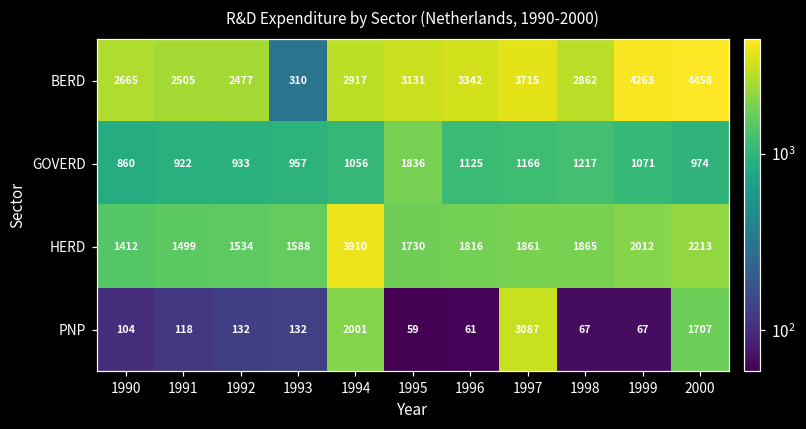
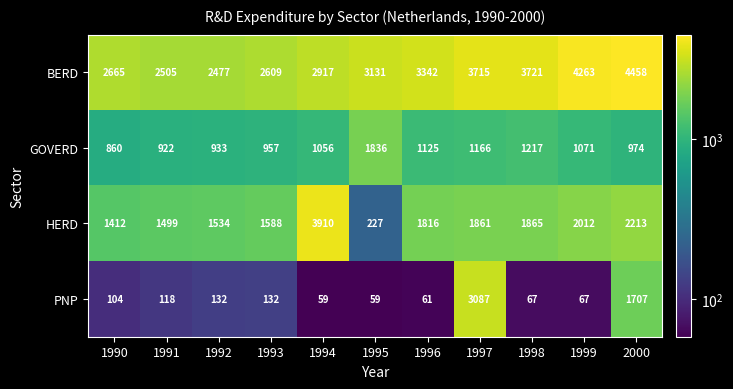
BERD, 1993: 310 -> 2609
BERD, 1998: 2862 -> 3721
HERD, 1995: 1730 -> 227
PNP, 1994: 2001 -> 59
